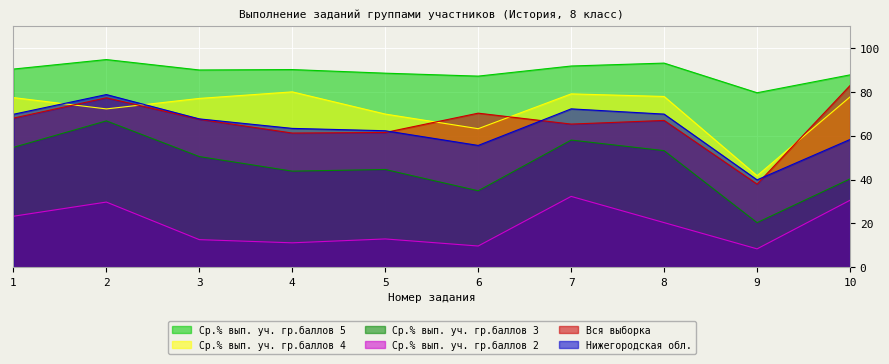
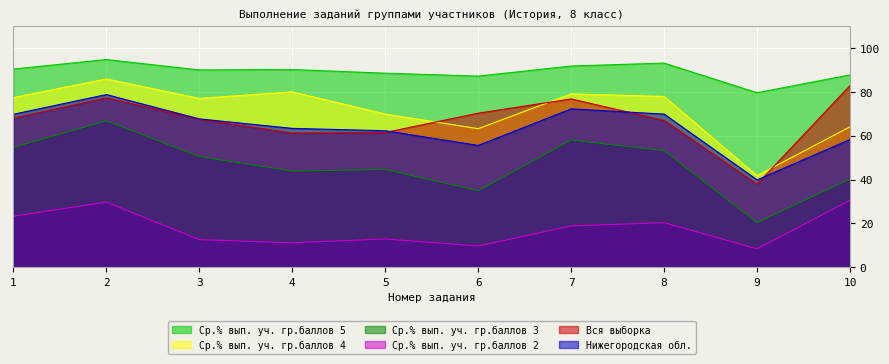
Ср.% вып. уч. гр.баллов 4, 2: 72 -> 86
Ср.% вып. уч. гр.баллов 2, 7: 32 -> 19
Вся выборка, 7: 65 -> 77
Ср.% вып. уч. гр.баллов 4, 10: 78 -> 64
